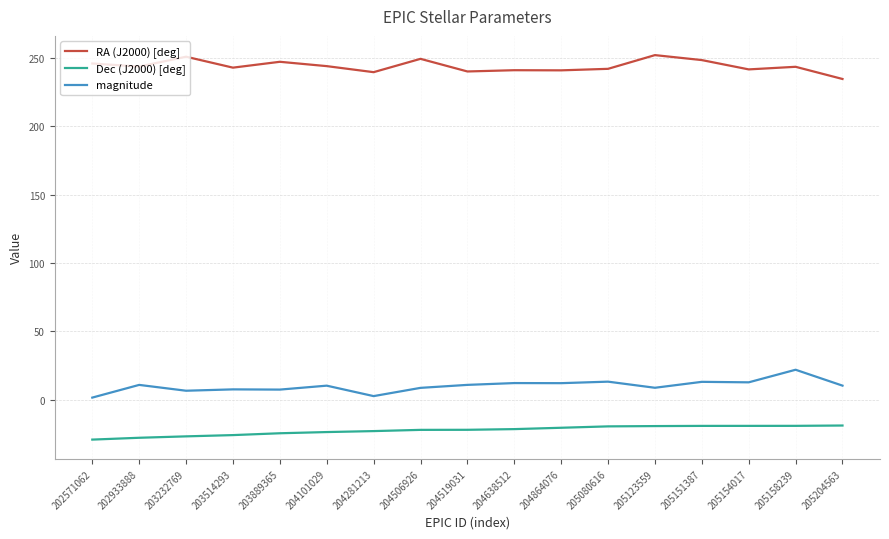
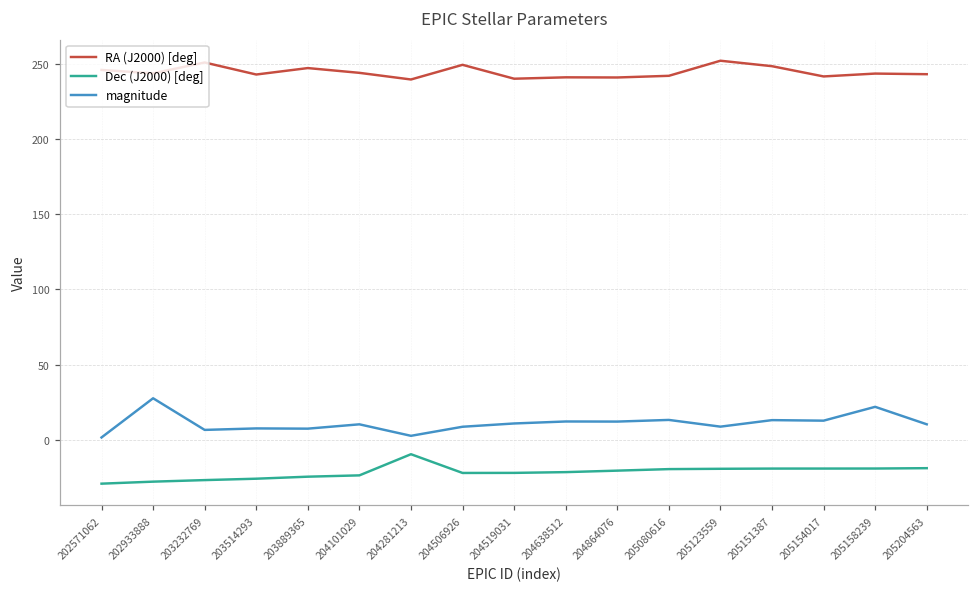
magnitude, 202933888: 11 -> 28
Dec (J2000) [deg], 204281213: -23 -> -10
RA (J2000) [deg], 205204563: 235 -> 243
